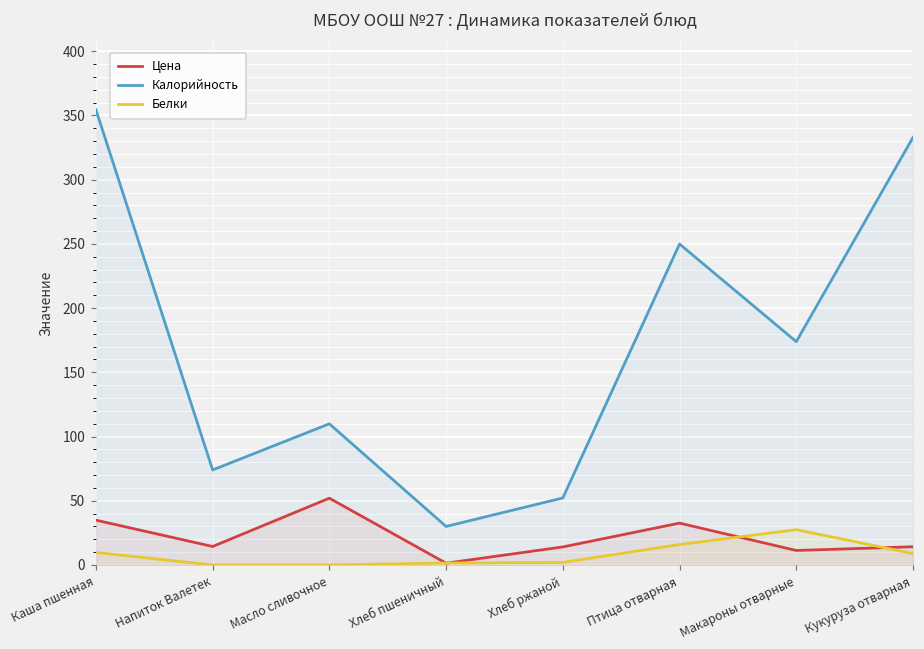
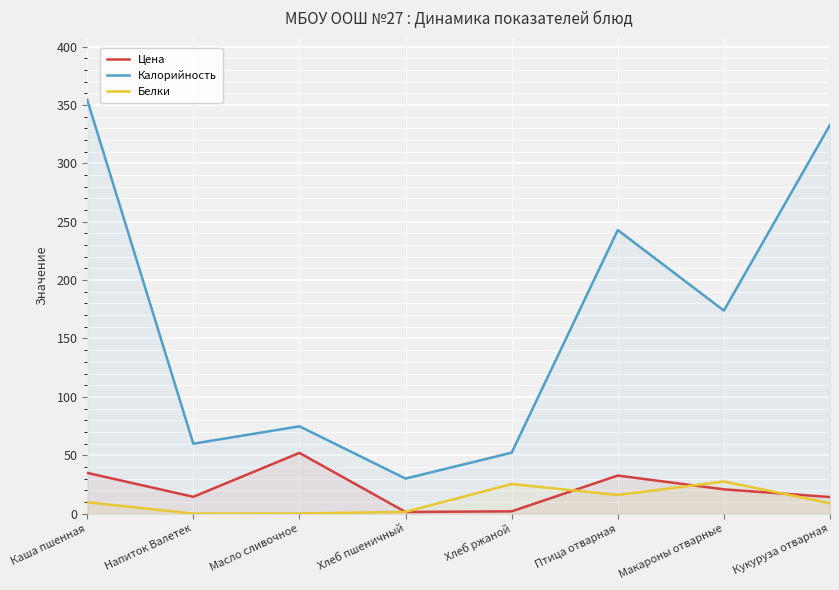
Калорийность, Напиток Валетек: 74 -> 60
Калорийность, Масло сливочное: 110 -> 75
Цена, Хлеб ржаной: 14 -> 2
Белки, Хлеб ржаной: 2 -> 25
Калорийность, Птица отварная: 250 -> 243
Цена, Макароны отварные: 11 -> 21
